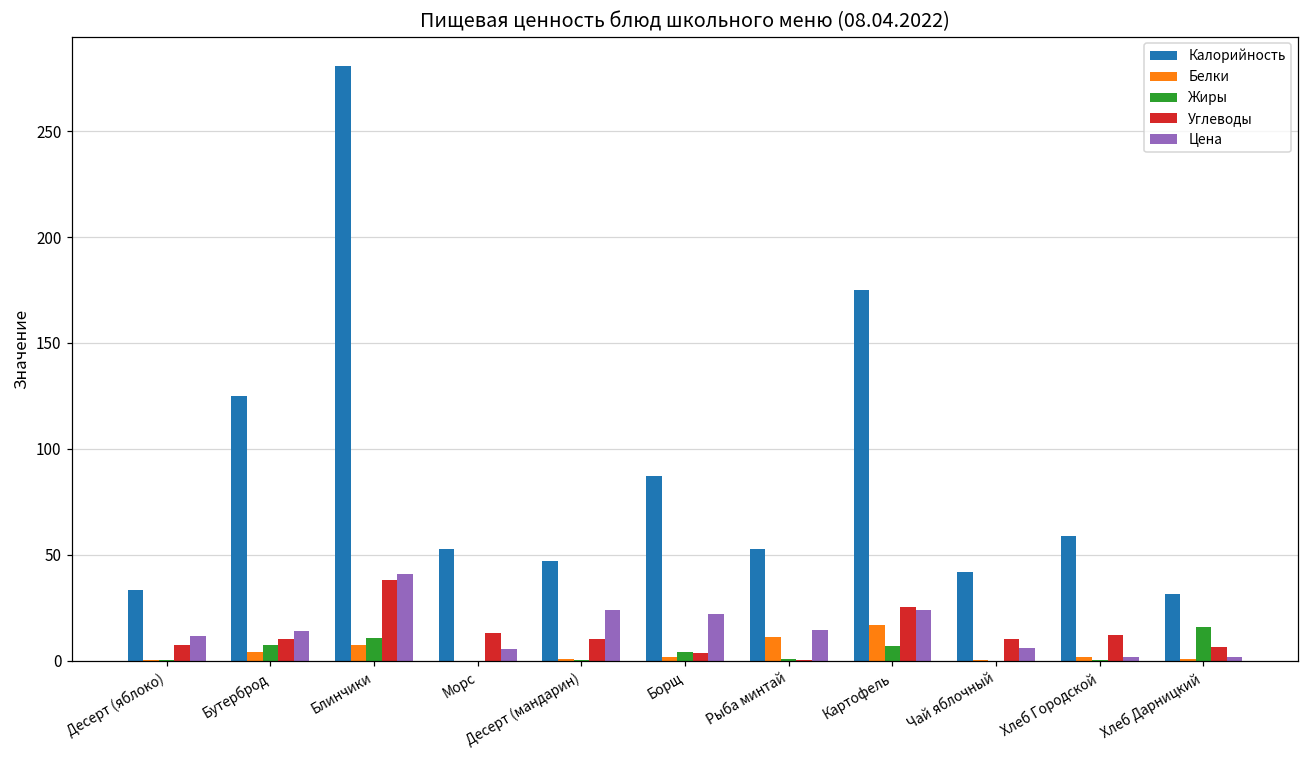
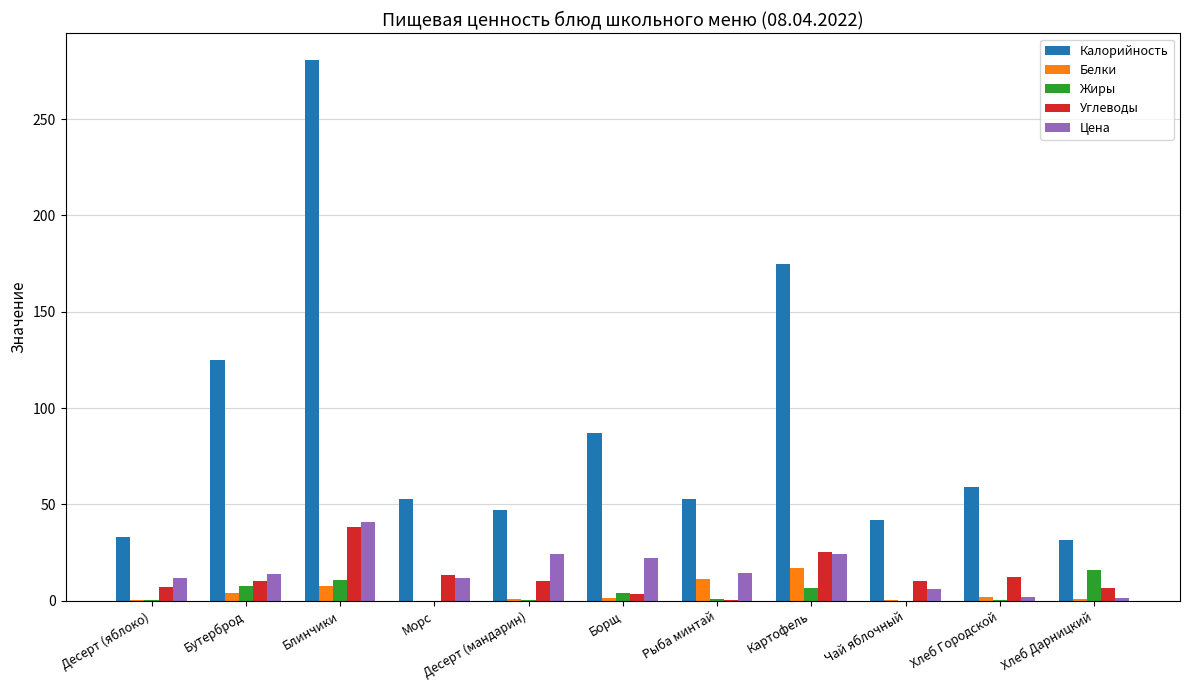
Цена, Морс: 5 -> 12
